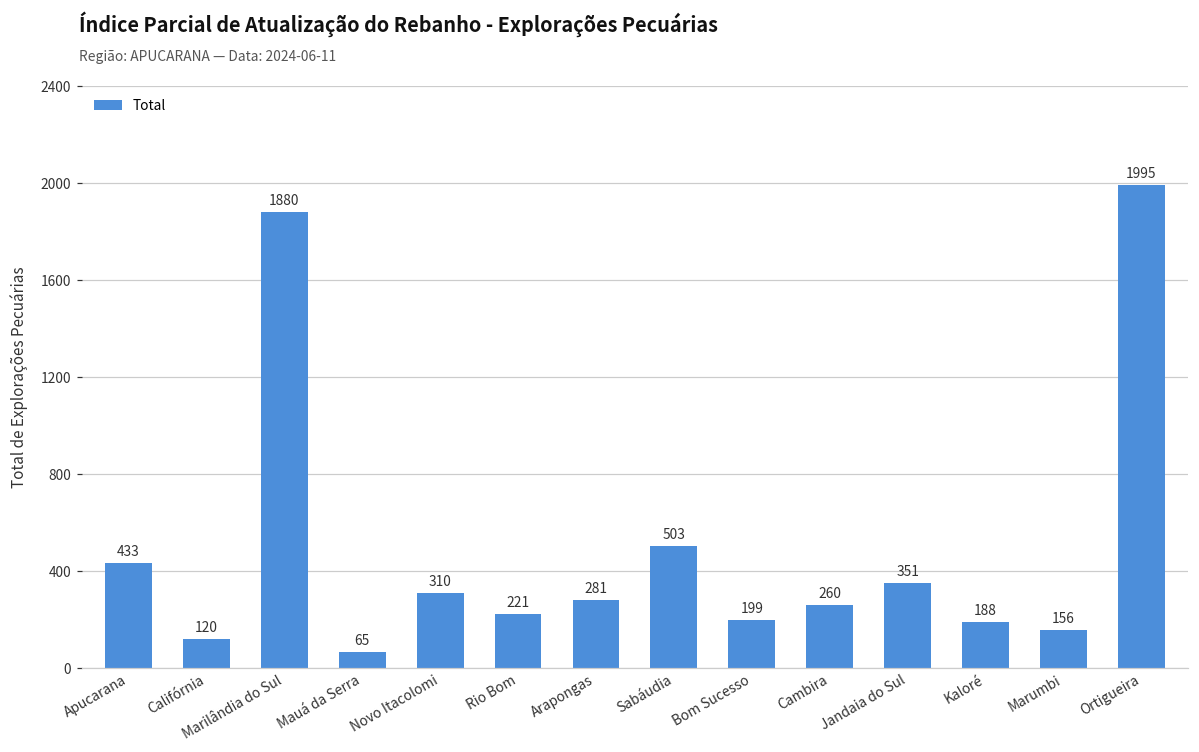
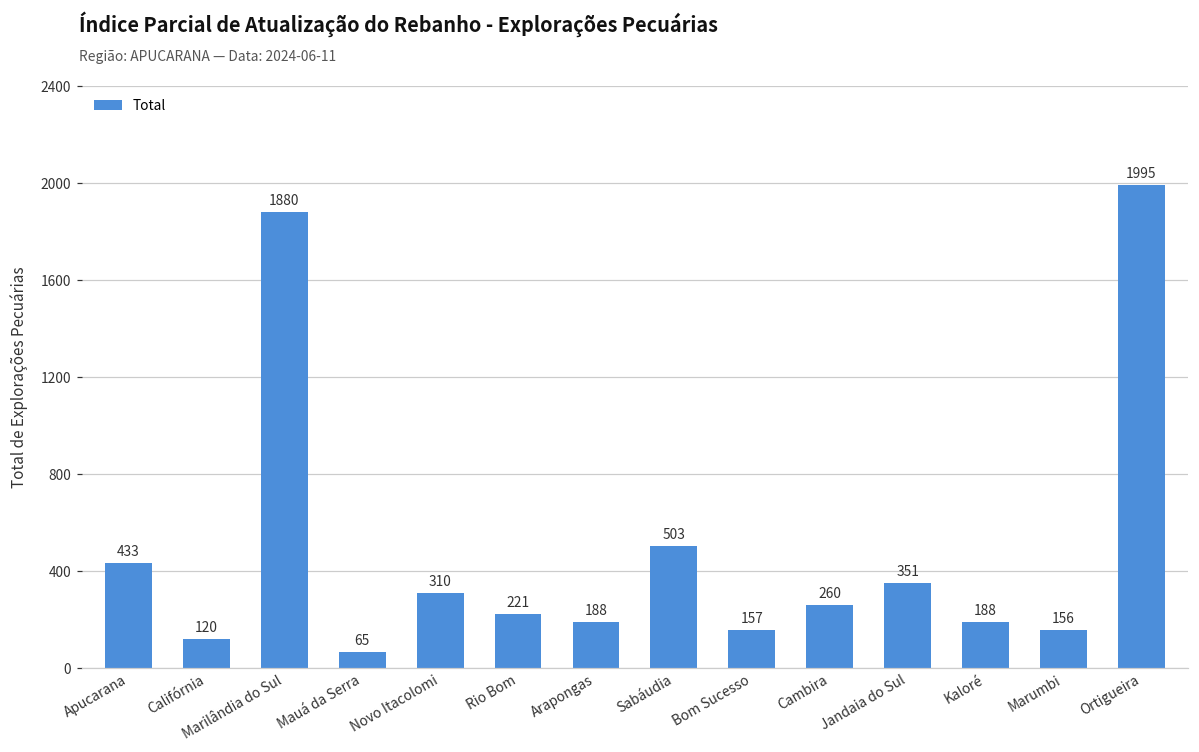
Arapongas: 281 -> 188
Bom Sucesso: 199 -> 157
